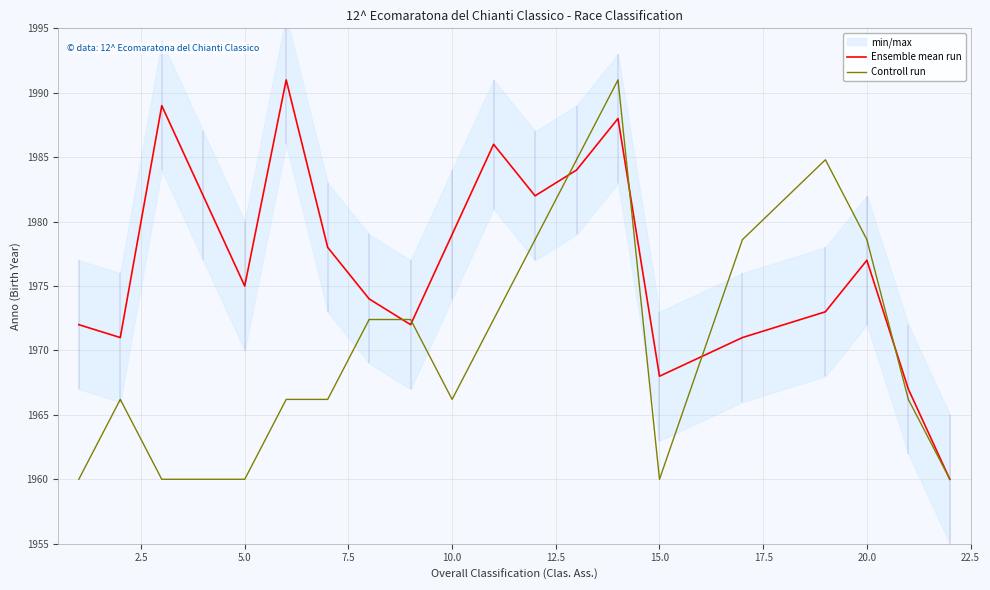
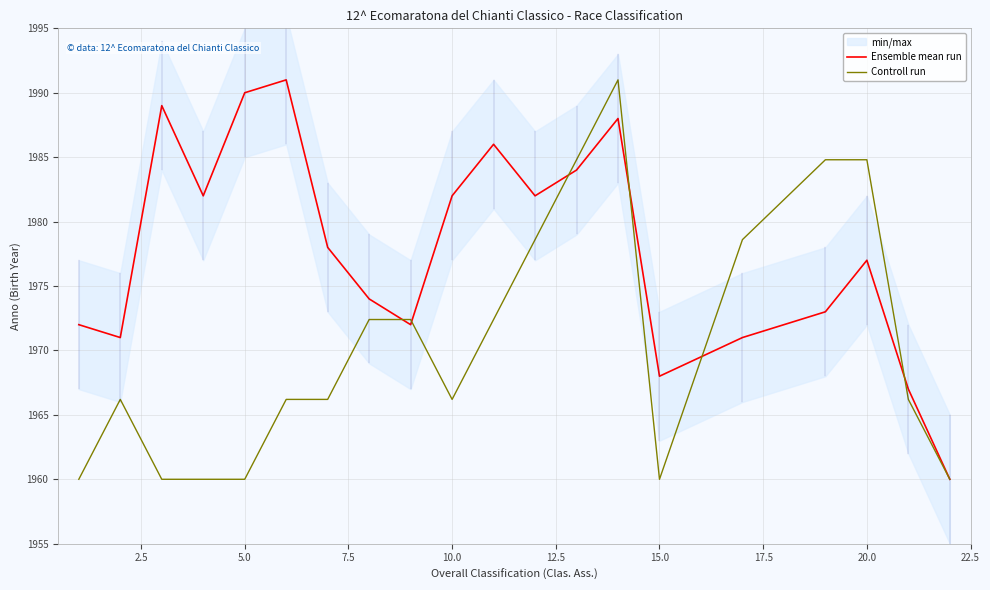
Ensemble mean run, 5.0: 1975 -> 1990
Ensemble mean run, 10.0: 1979 -> 1982
Controll run, 20.0: 1978.6 -> 1984.8
